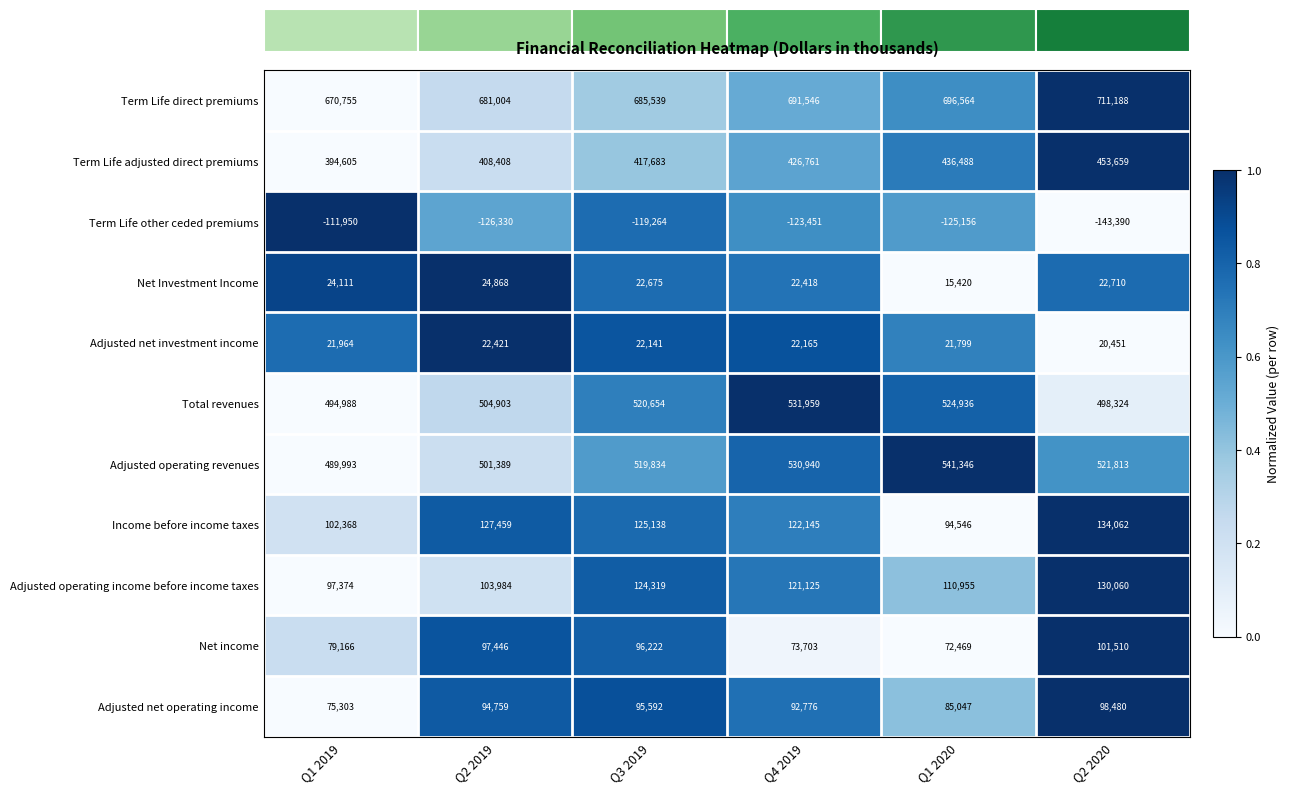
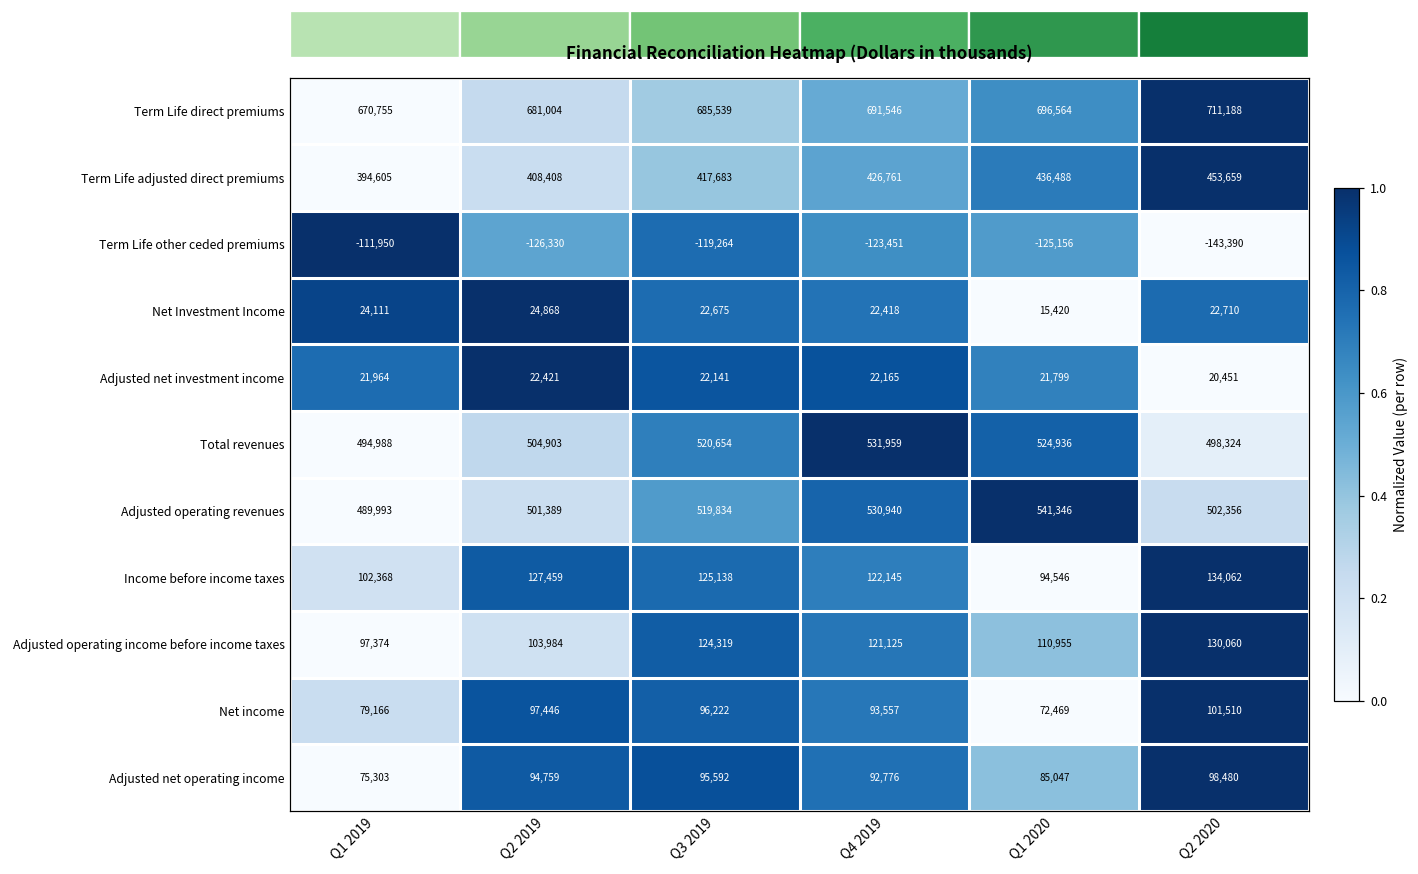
Adjusted operating revenues, Q2 2020: 521,813 -> 502,356
Net income, Q4 2019: 73,703 -> 93,557
